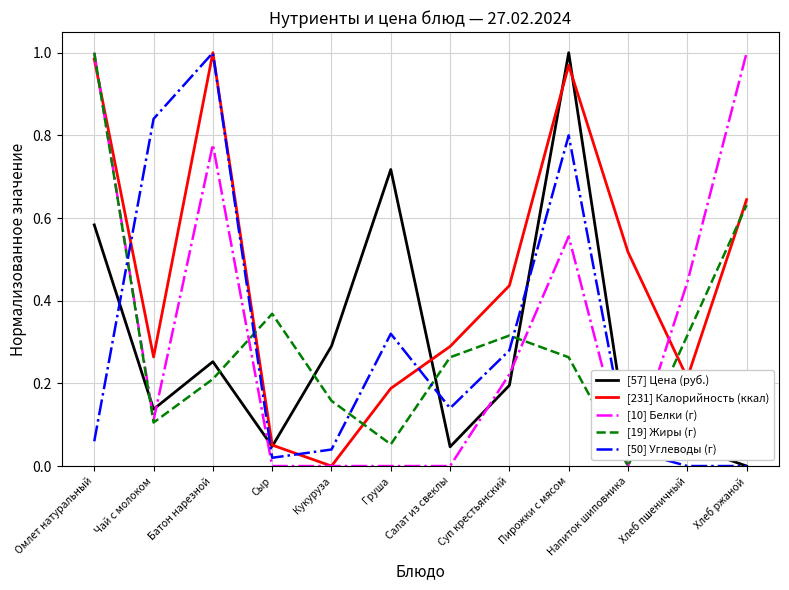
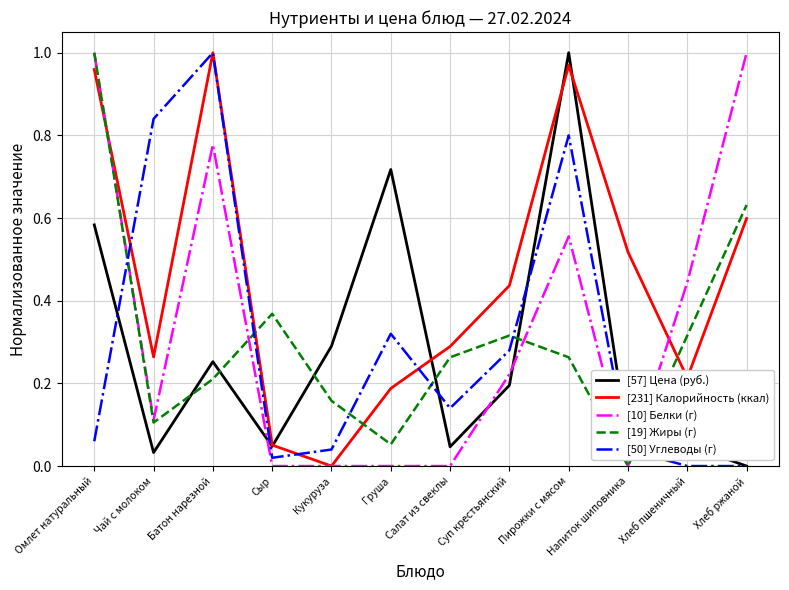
[231] Калорийность (ккал), Омлет натуральный: 0.98 -> 0.96
[57] Цена (руб.), Чай с молоком: 0.14 -> 0.03
[231] Калорийность (ккал), Хлеб ржаной: 0.64 -> 0.60
